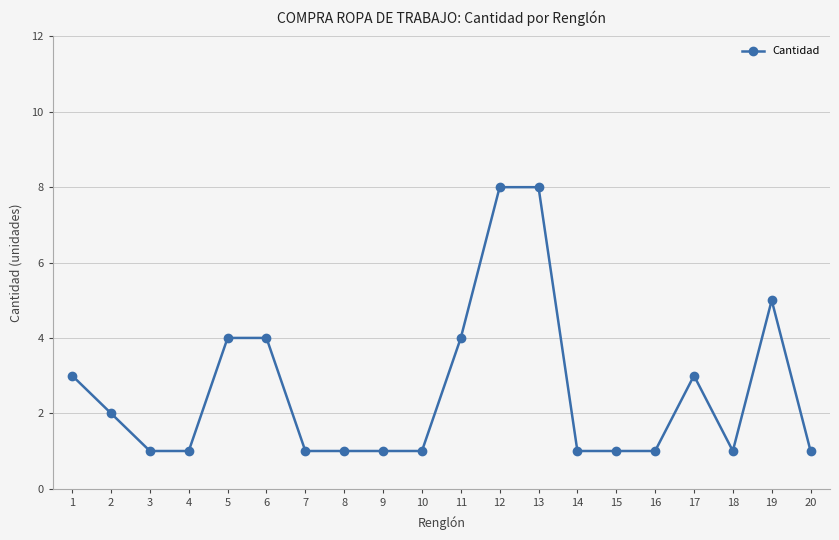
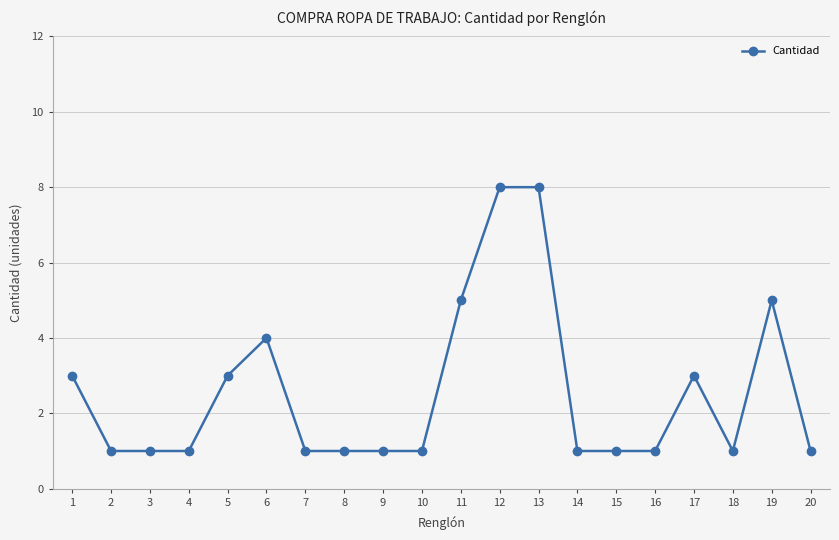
2: 2 -> 1
5: 4 -> 3
11: 4 -> 5
